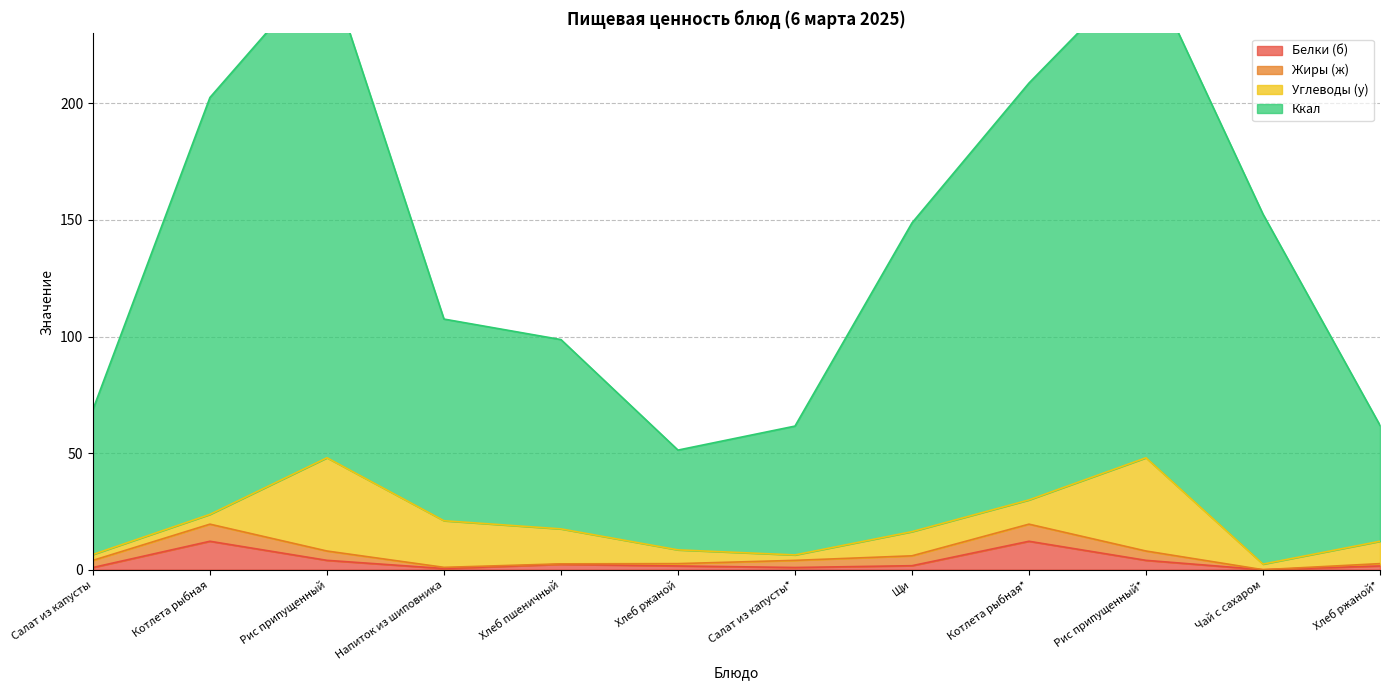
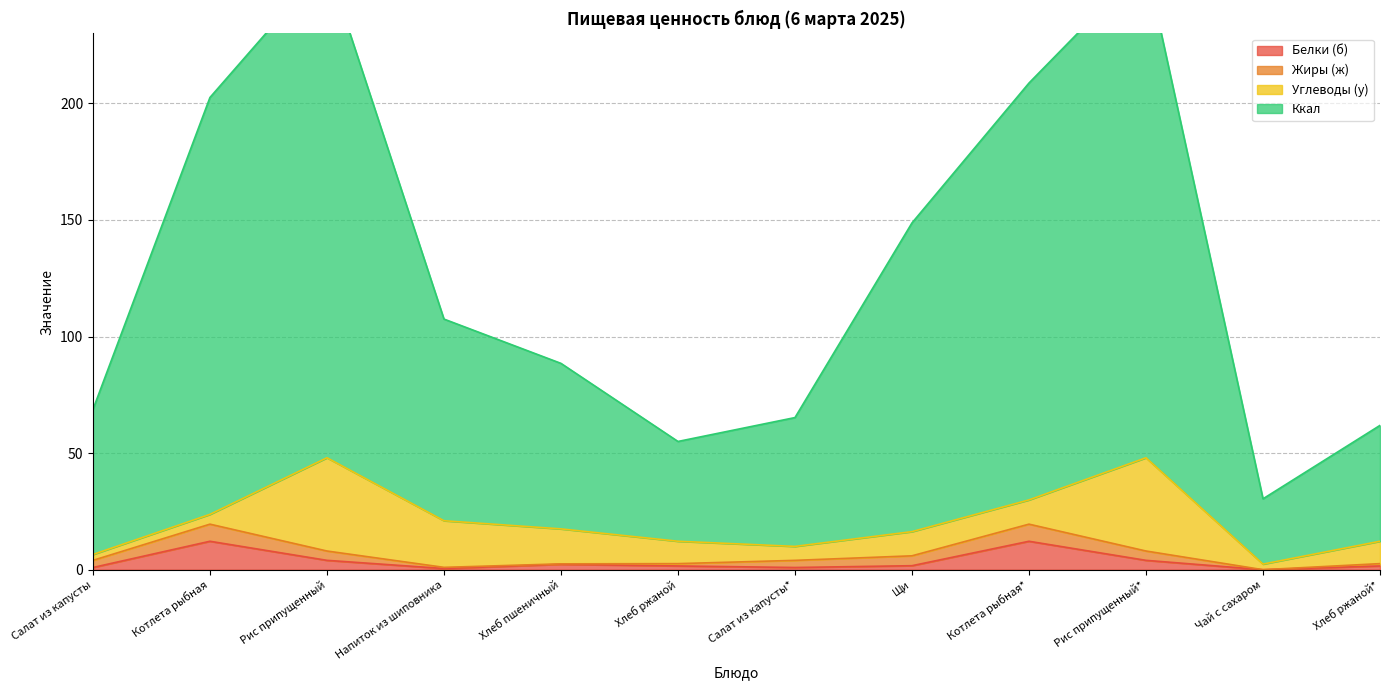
Ккал, Хлеб пшеничный: 81 -> 71
Углеводы (у), Хлеб ржаной: 6 -> 10
Углеводы (у), Салат из капусты*: 2 -> 6
Ккал, Чай с сахаром: 150 -> 28
